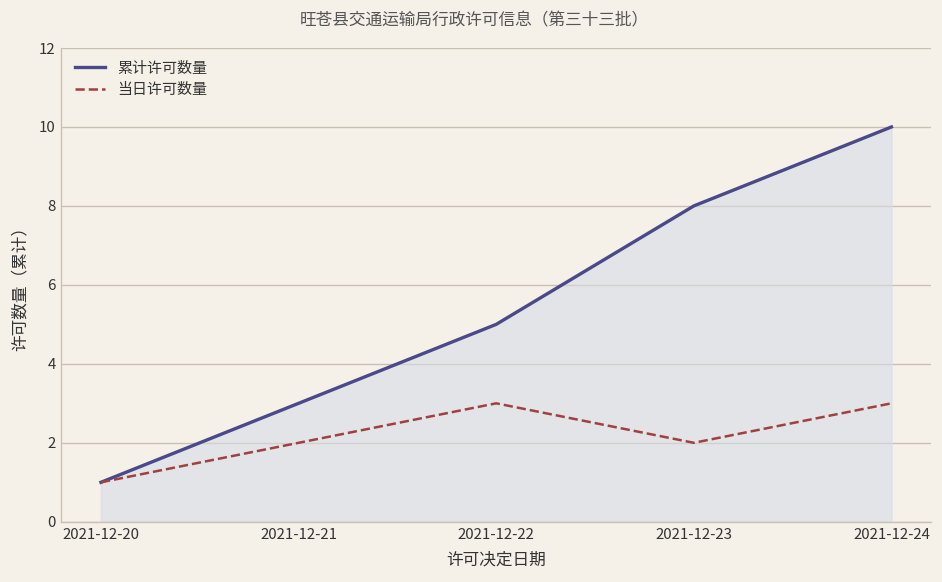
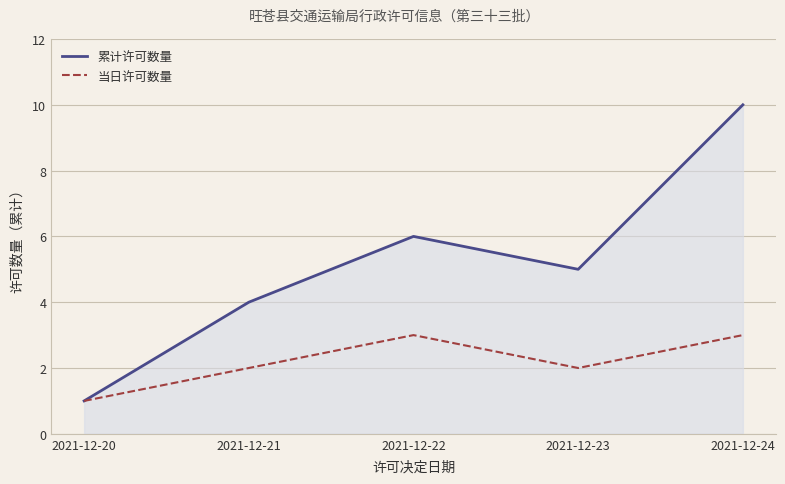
累计许可数量, 2021-12-21: 3 -> 4
累计许可数量, 2021-12-22: 5 -> 6
累计许可数量, 2021-12-23: 8 -> 5
